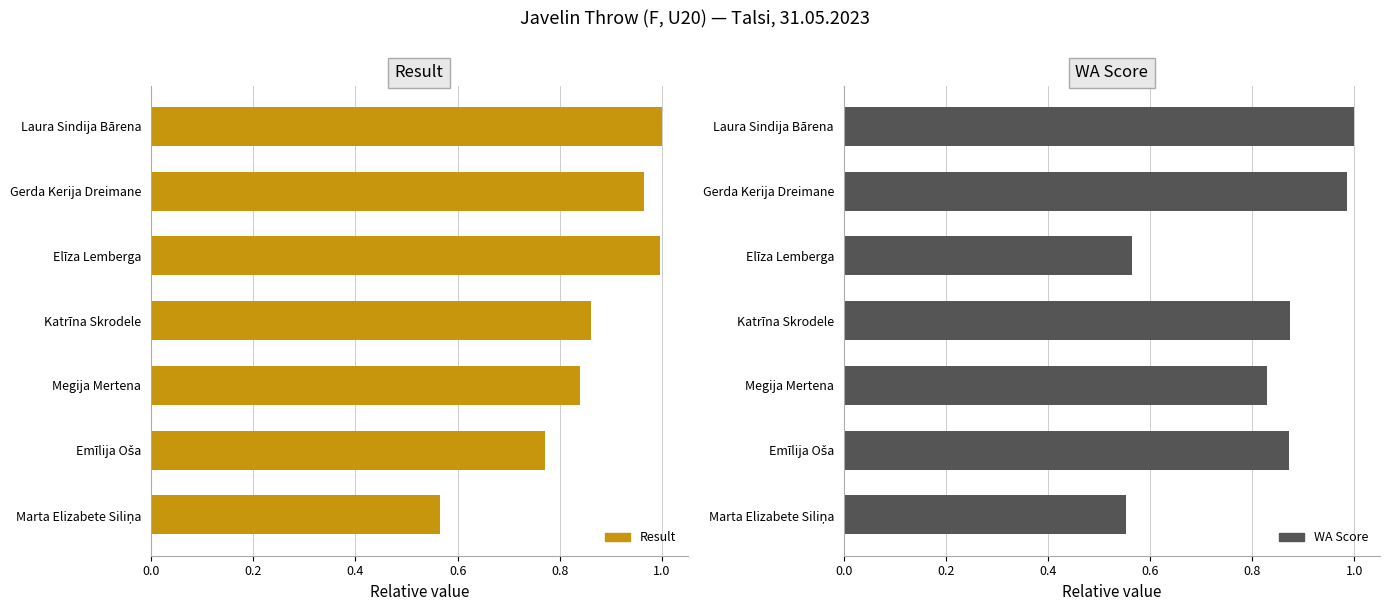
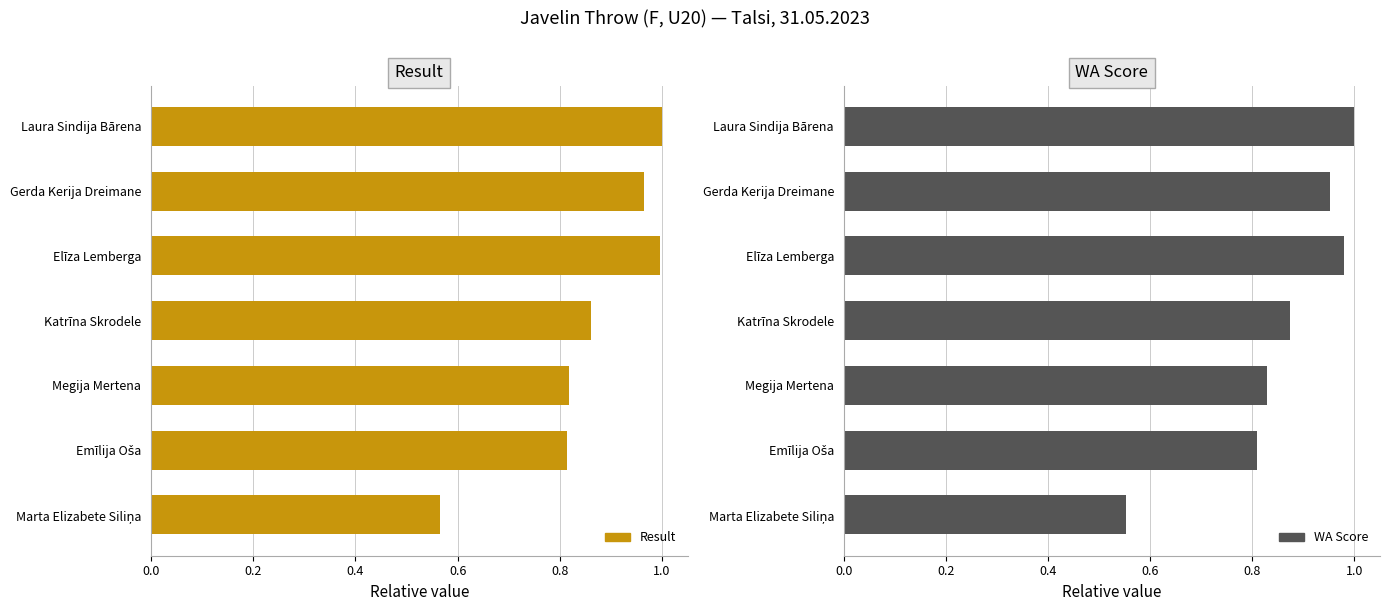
Result, Megija Mertena: 0.84 -> 0.82
Result, Emīlija Oša: 0.77 -> 0.82
WA Score, Gerda Kerija Dreimane: 0.98 -> 0.95
WA Score, Elīza Lemberga: 0.57 -> 0.98
WA Score, Emīlija Oša: 0.87 -> 0.81
